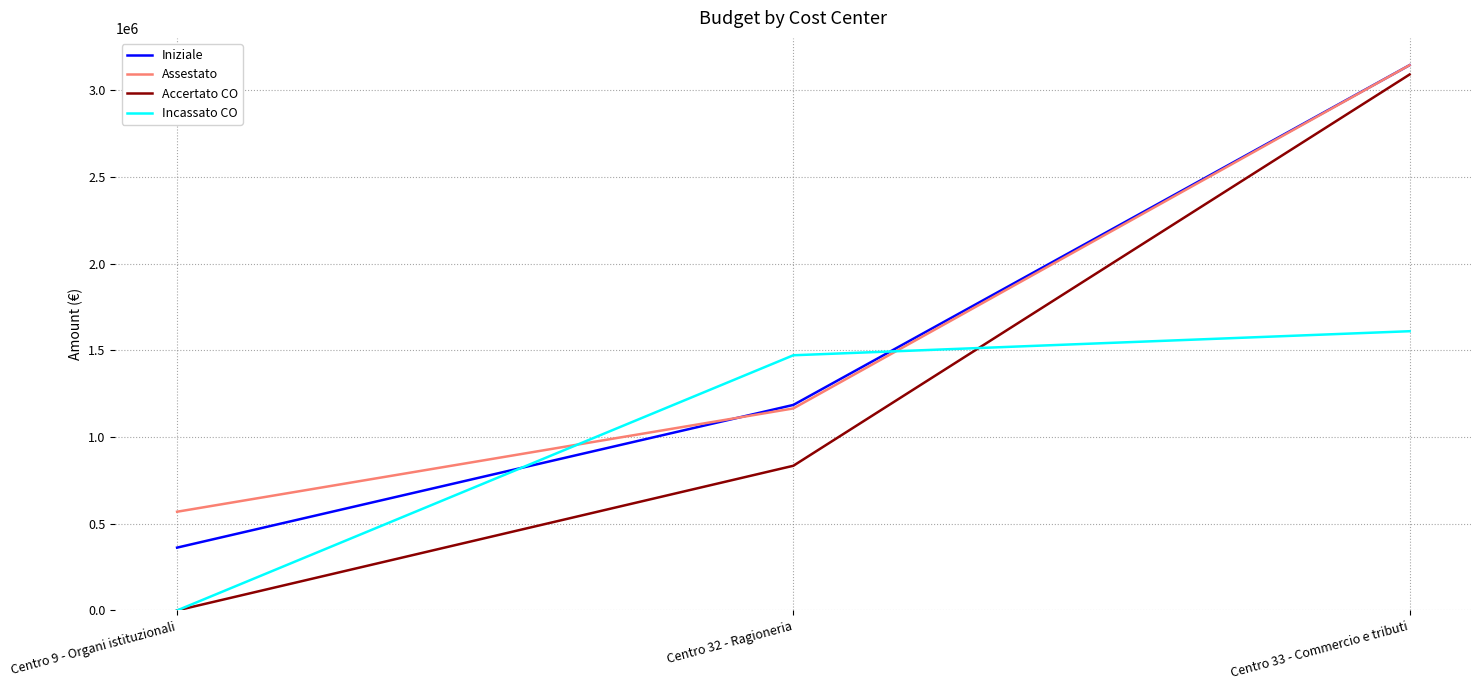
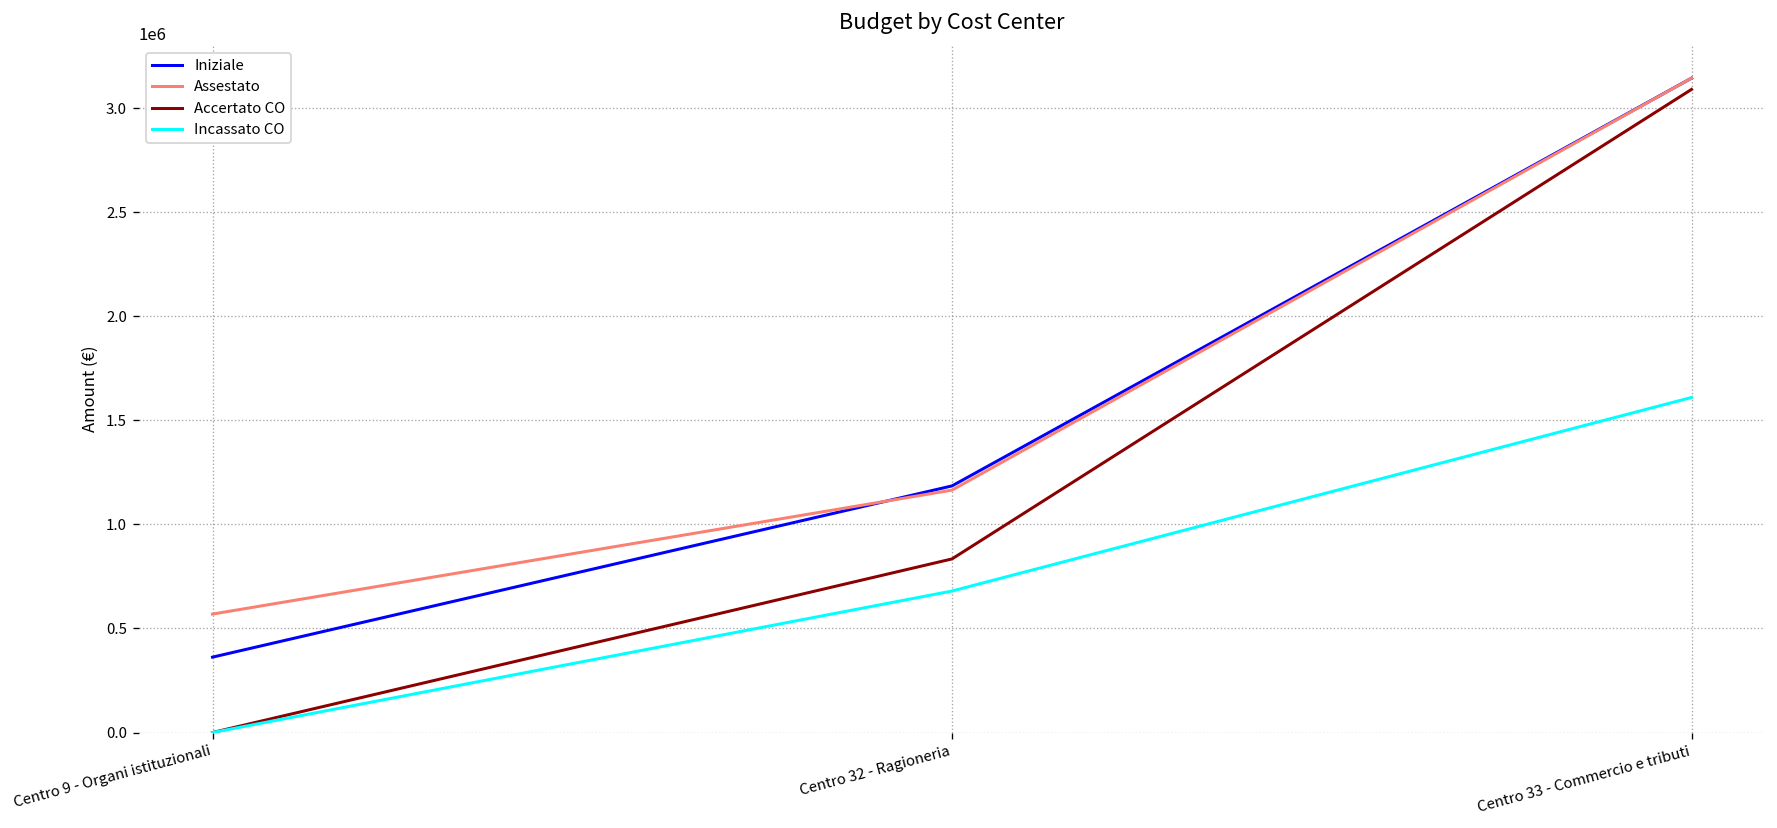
Incassato CO, Centro 32 - Ragioneria: 1470000 -> 680000
